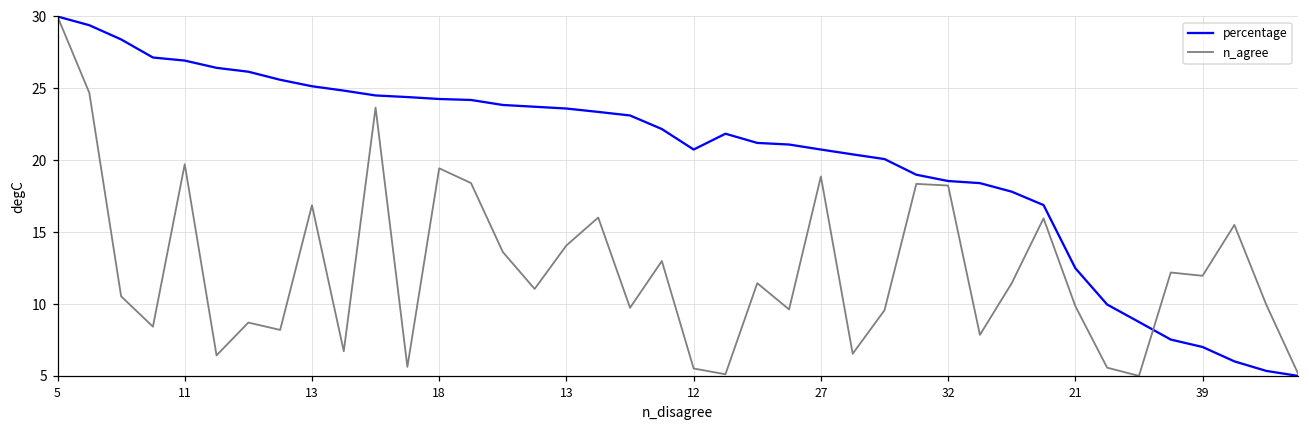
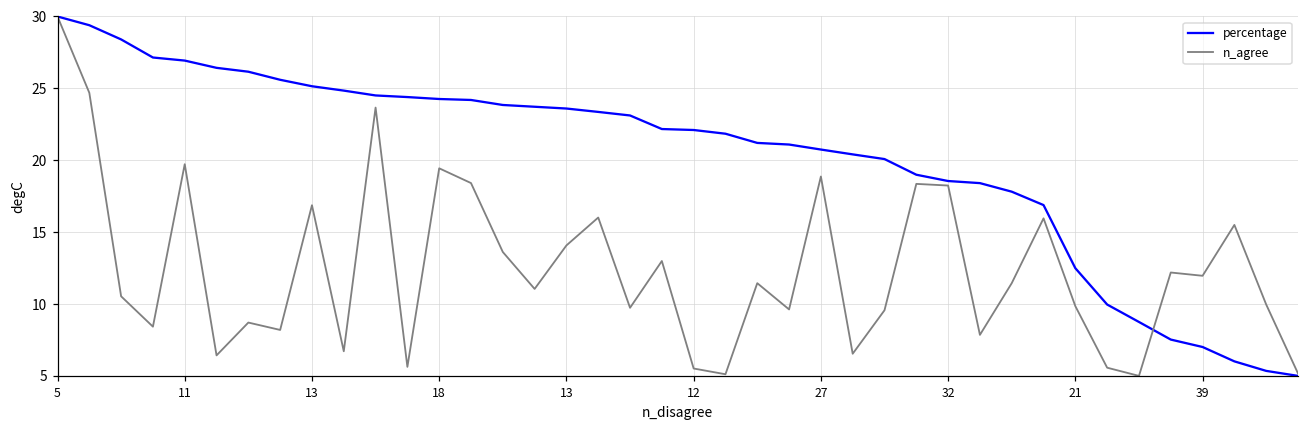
percentage, 12: 20.7 -> 22.1
